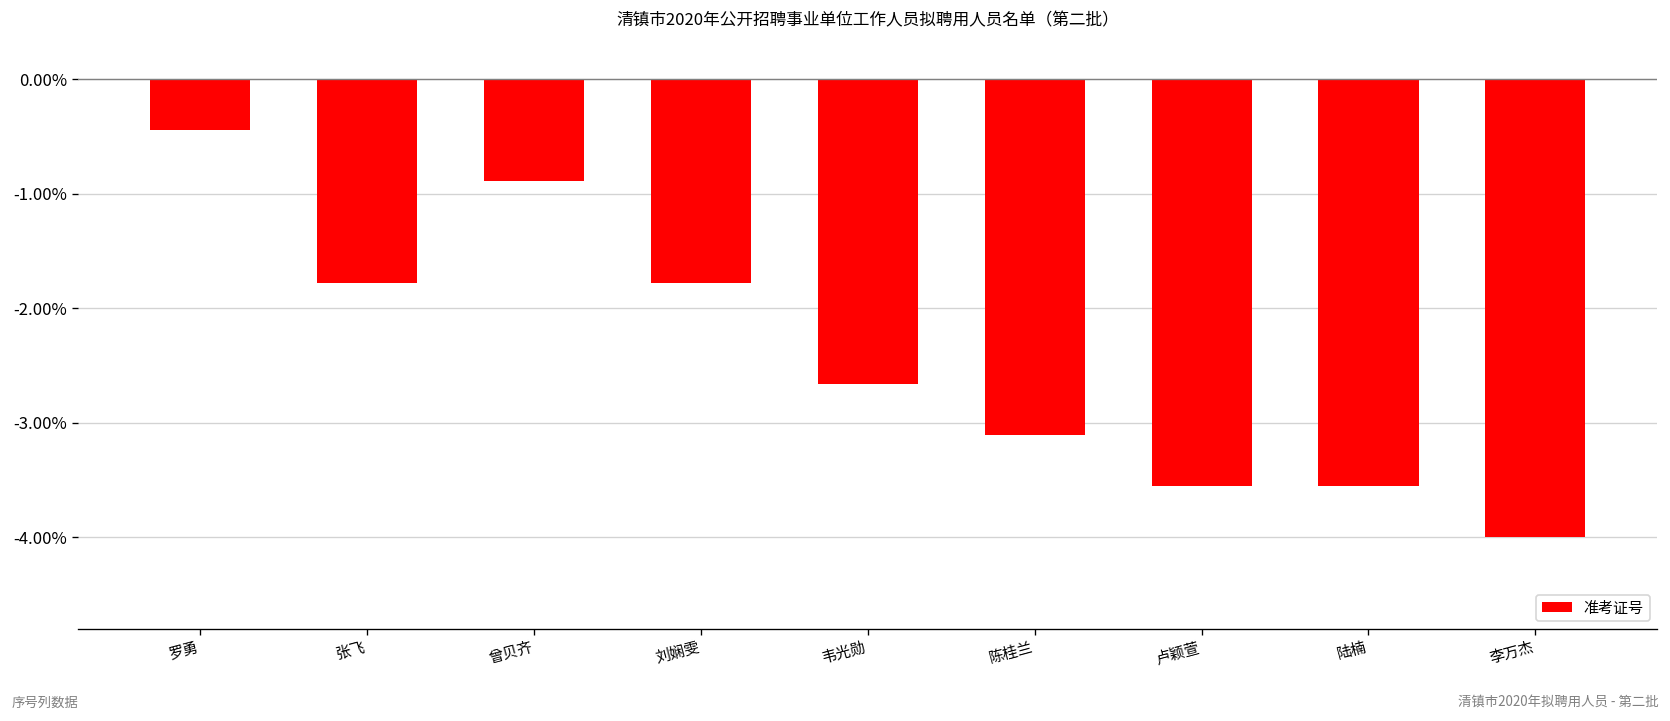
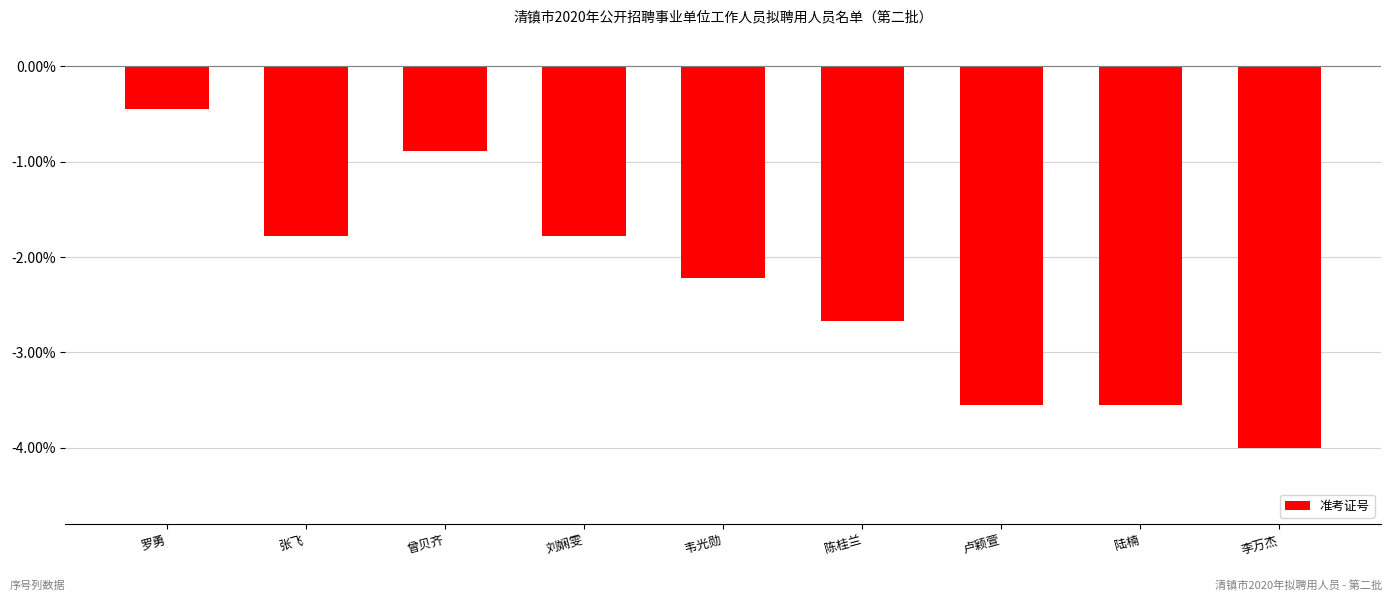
韦光勋: -2.7% -> -2.2%
陈桂兰: -3.1% -> -2.7%
